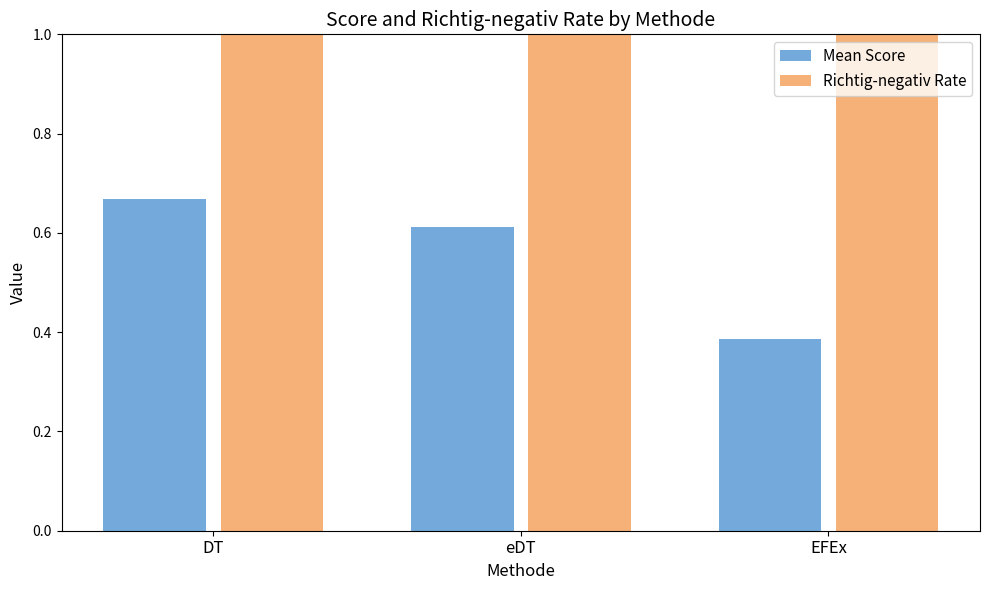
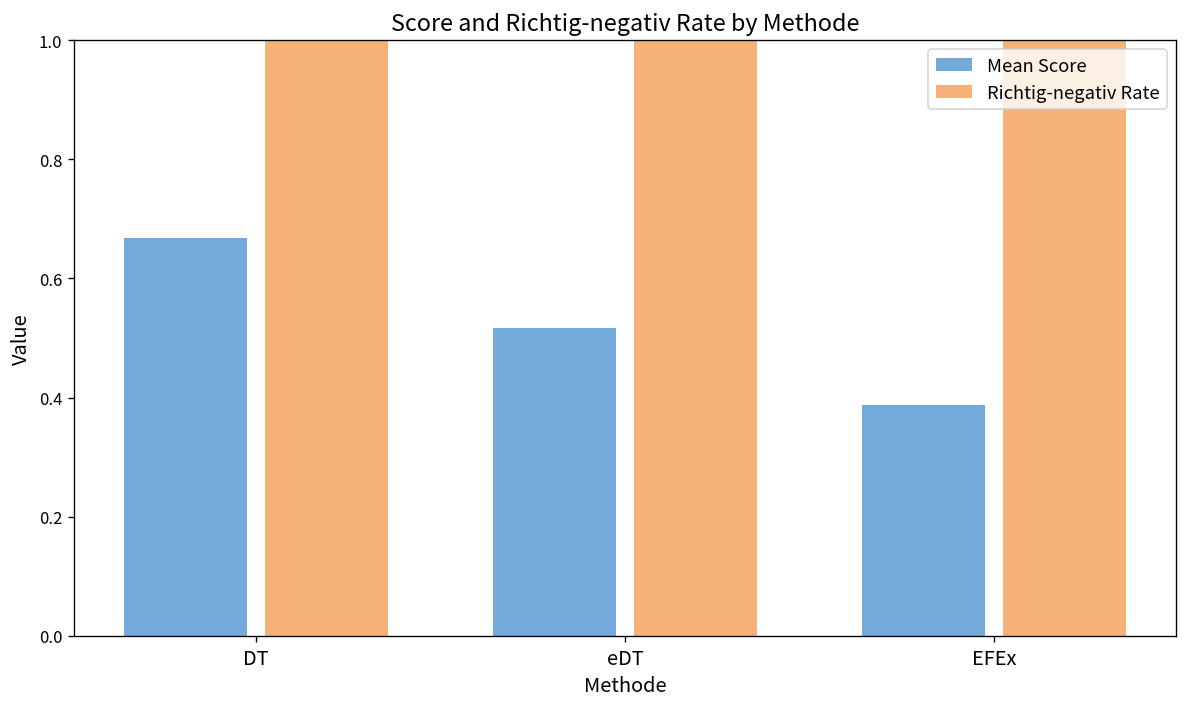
Mean Score, eDT: 0.61 -> 0.52
